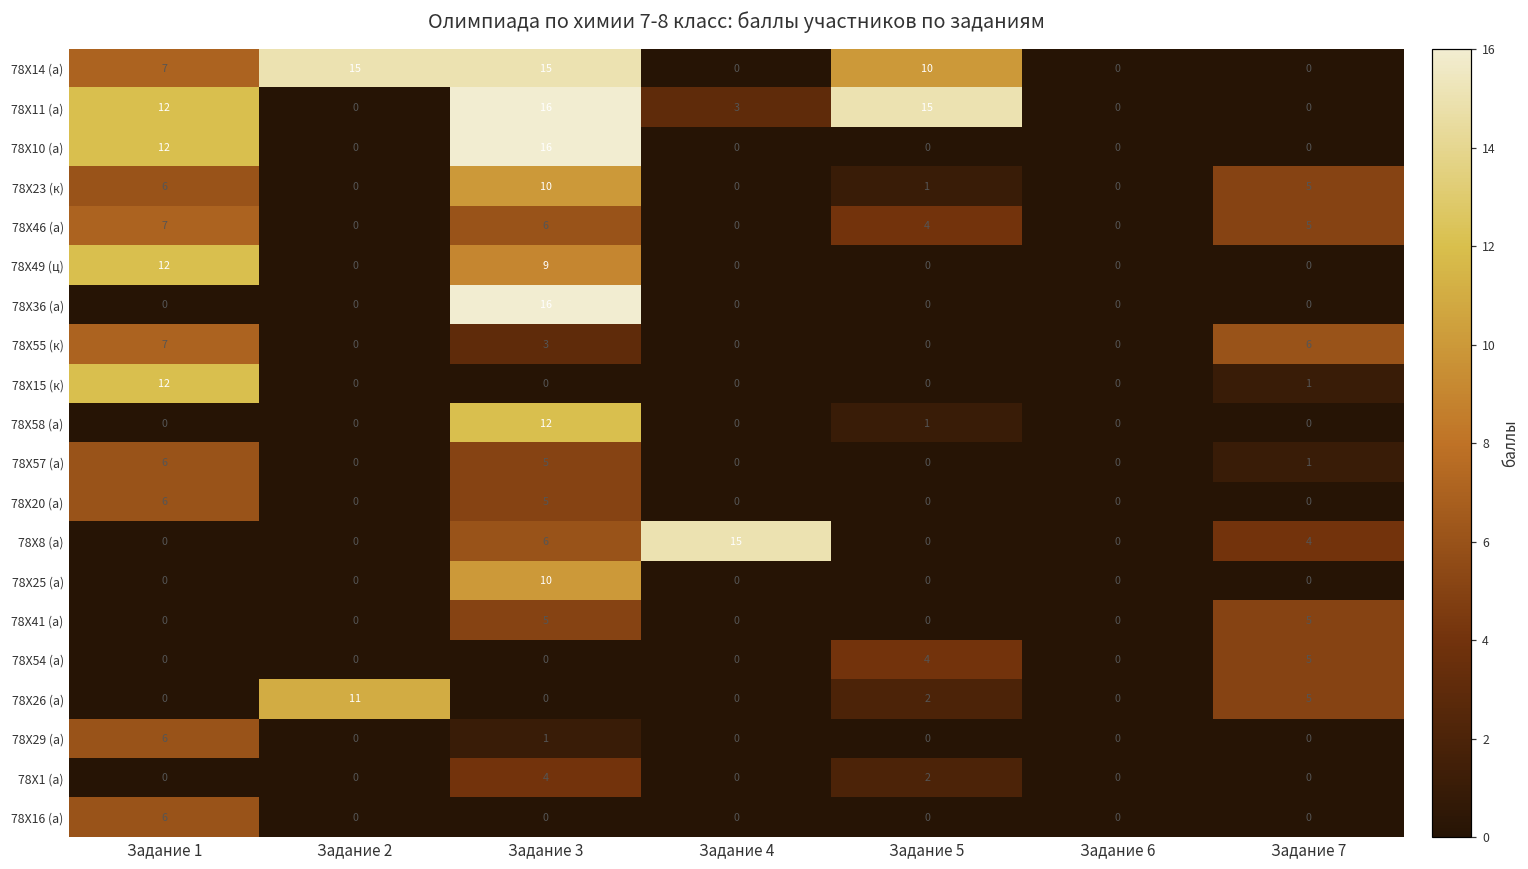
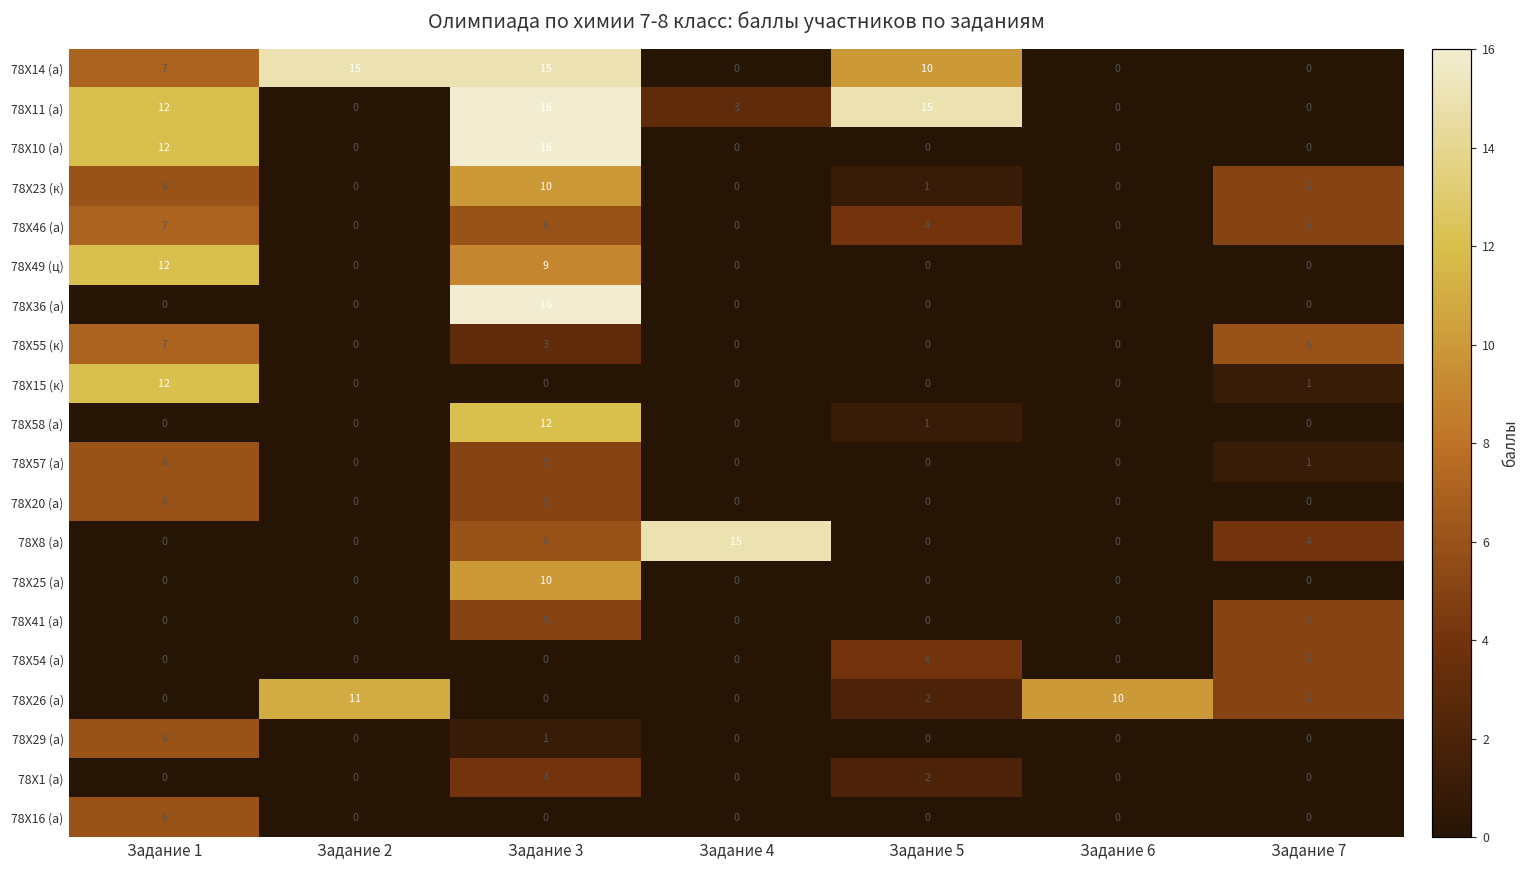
78Х26 (а), Задание 6: 0 -> 10
